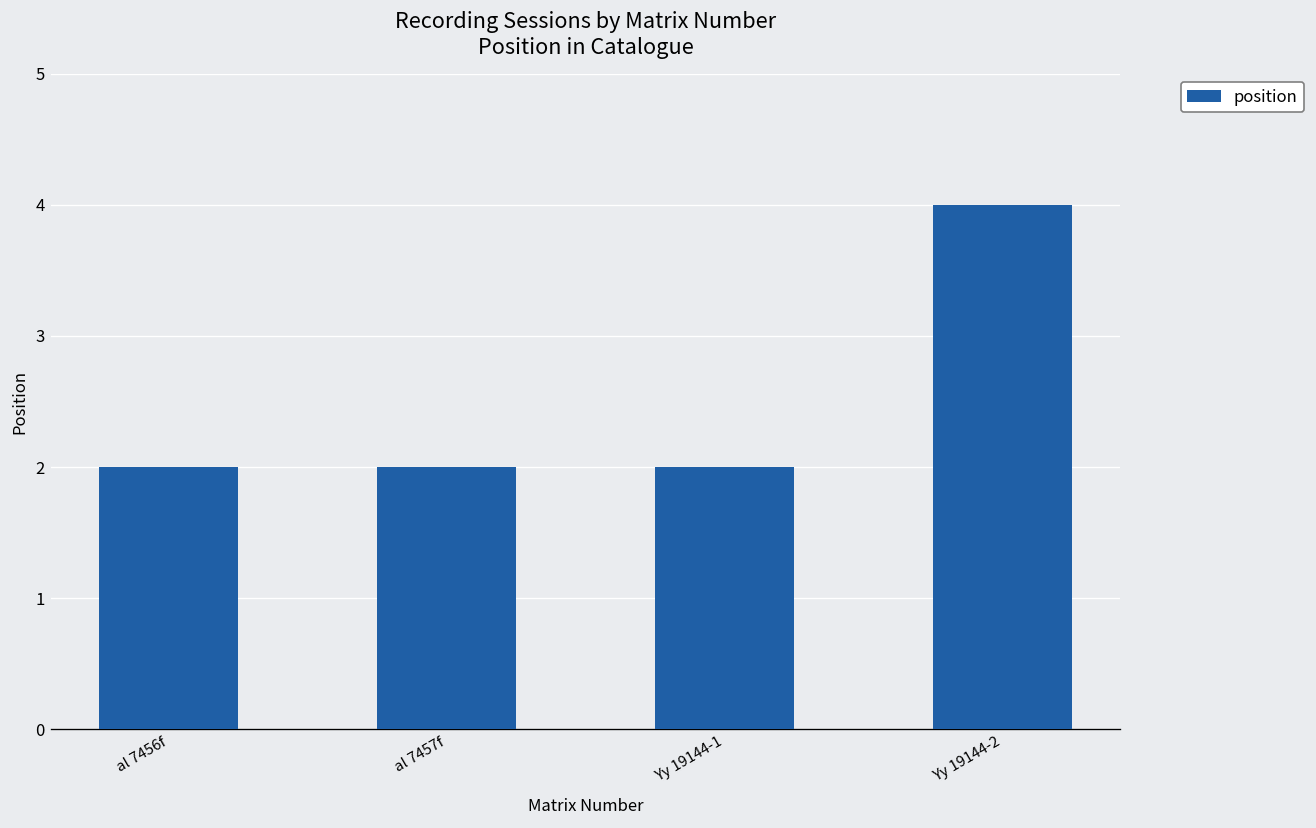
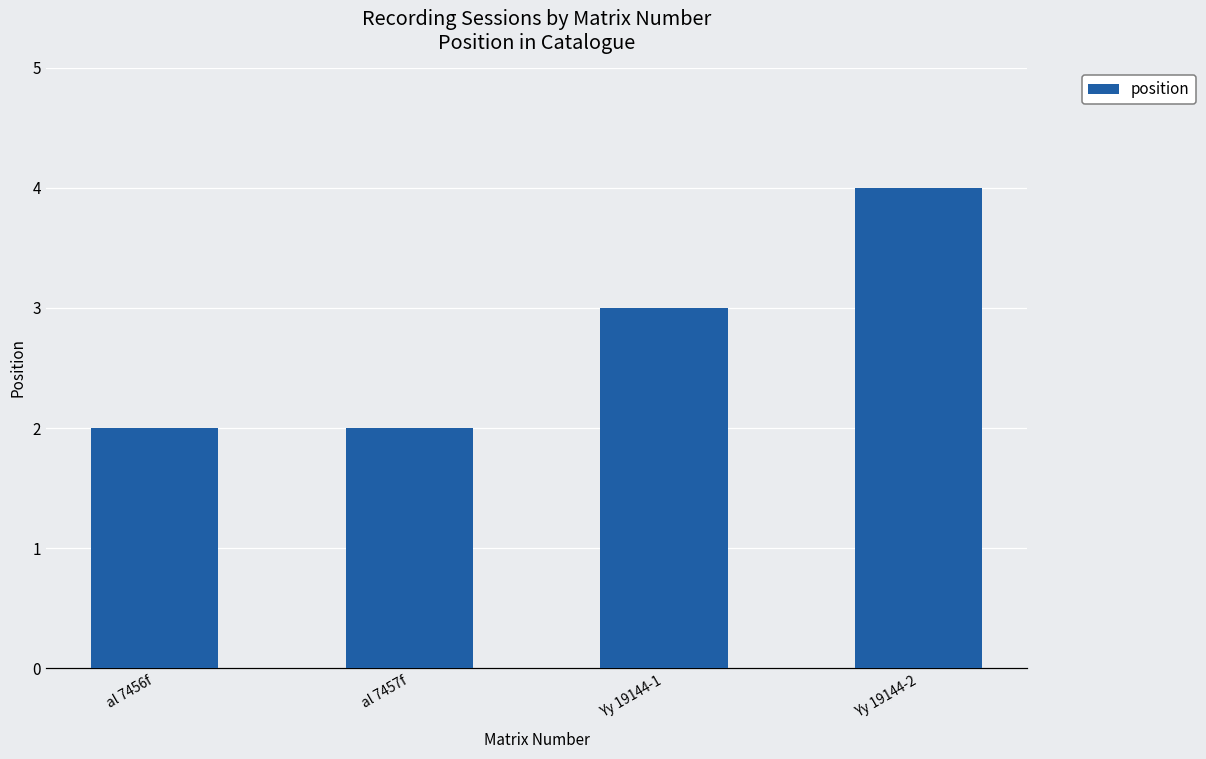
Yy 19144-1: 2 -> 3
